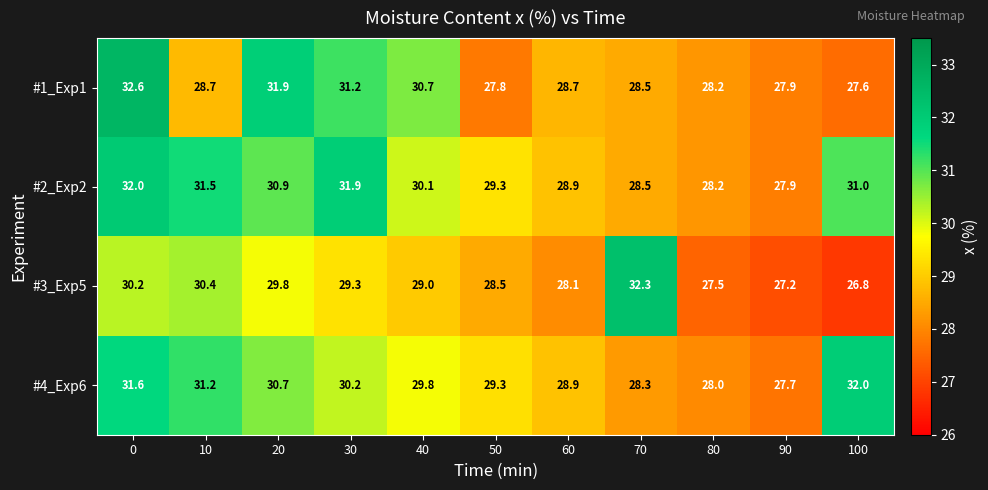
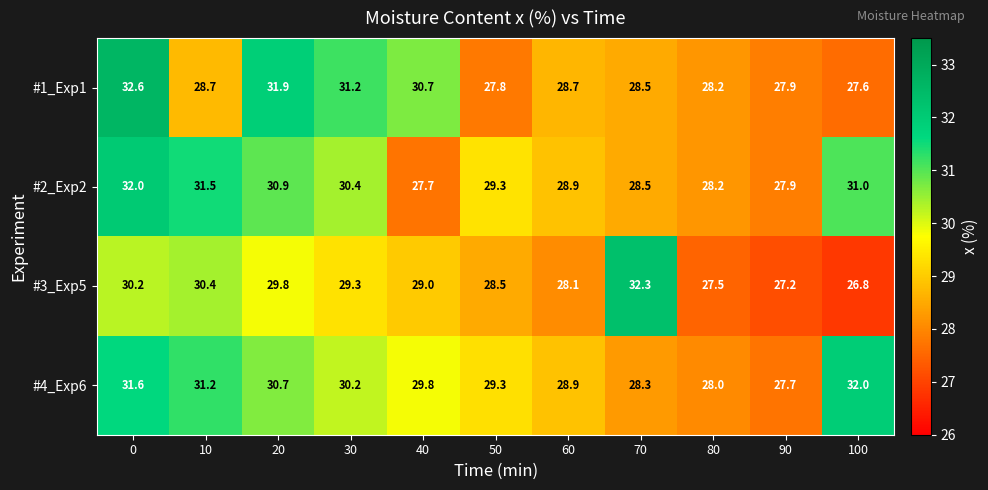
#2_Exp2, 30: 31.9 -> 30.4
#2_Exp2, 40: 30.1 -> 27.7
